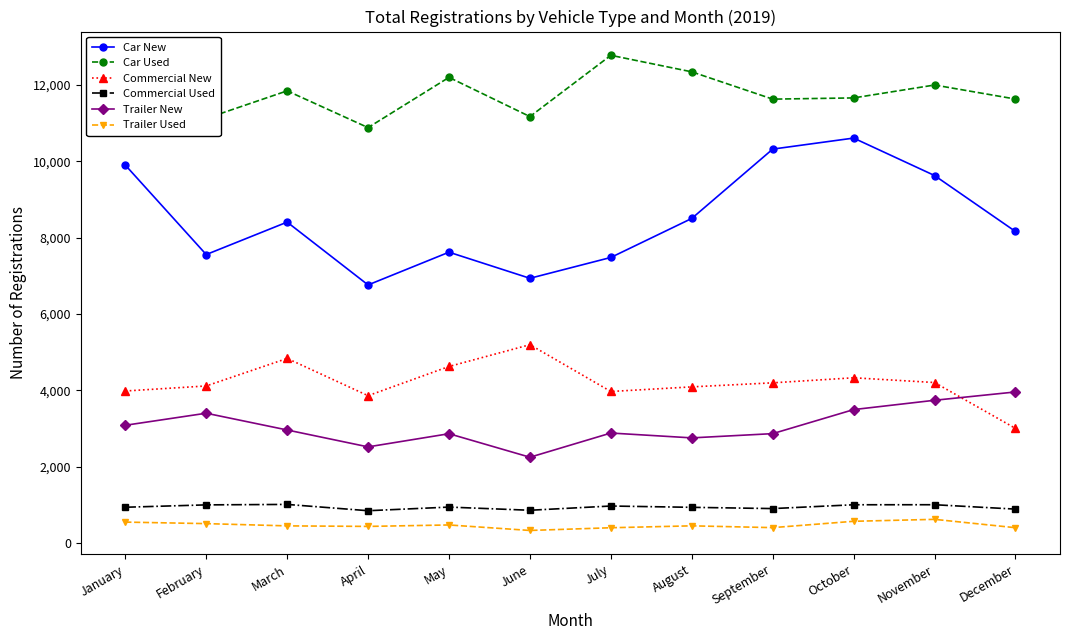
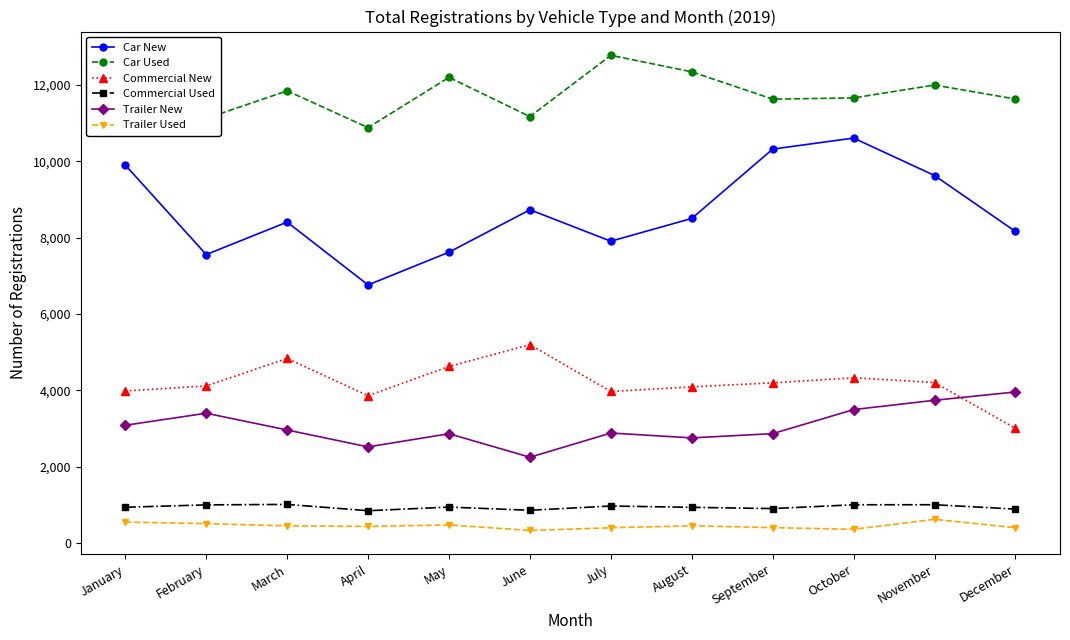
Car New, June: 6,900 -> 8,700
Car New, July: 7,500 -> 7,900
Trailer Used, October: 600 -> 400
